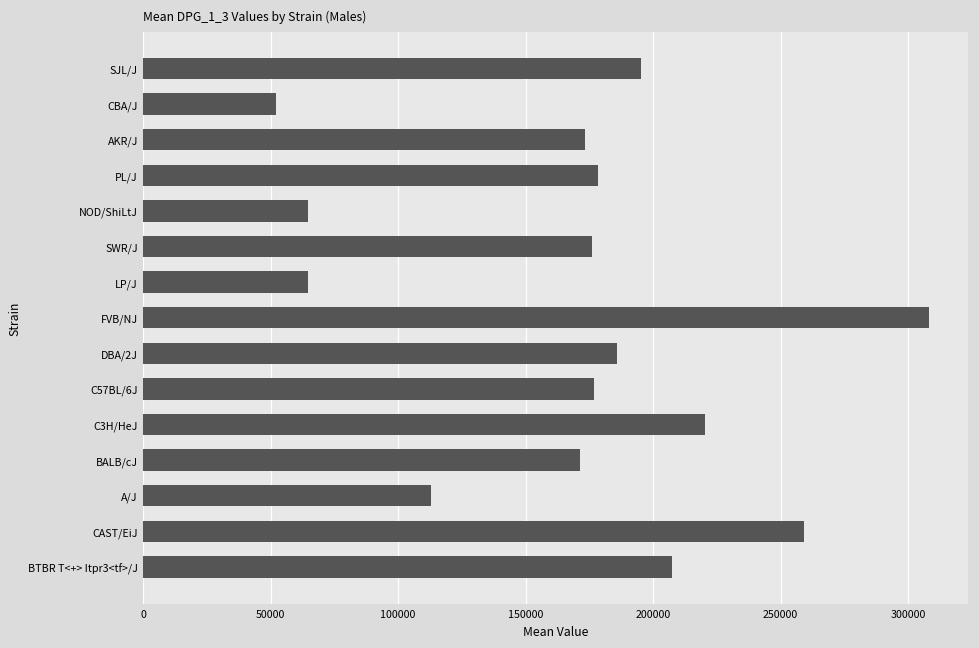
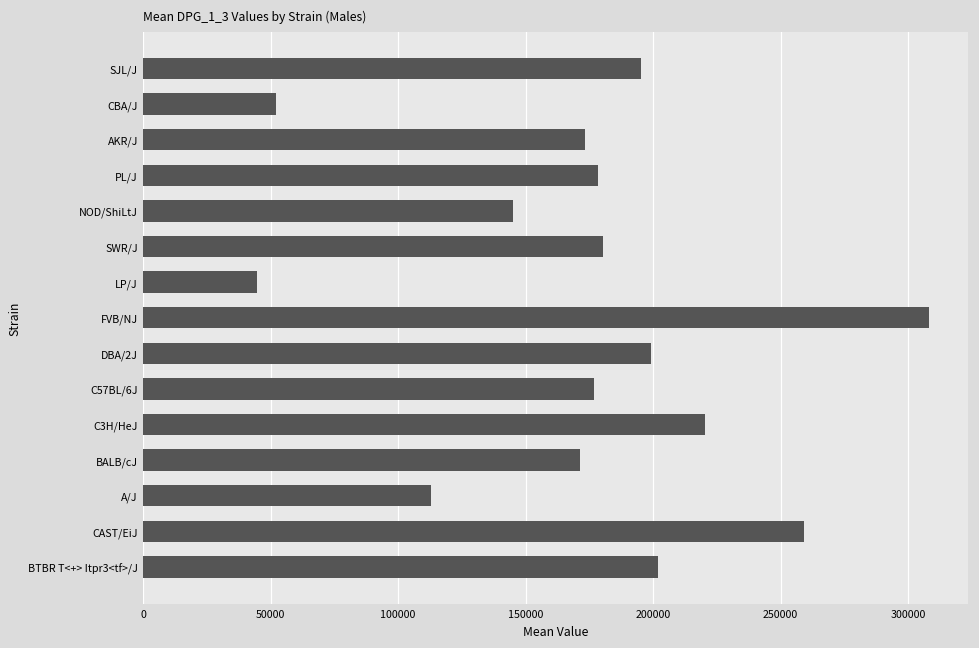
NOD/ShiLtJ: 65000 -> 145000
SWR/J: 176000 -> 181000
LP/J: 64000 -> 45000
DBA/2J: 186000 -> 199000
BTBR T<+> Itpr3<tf>/J: 207000 -> 202000
